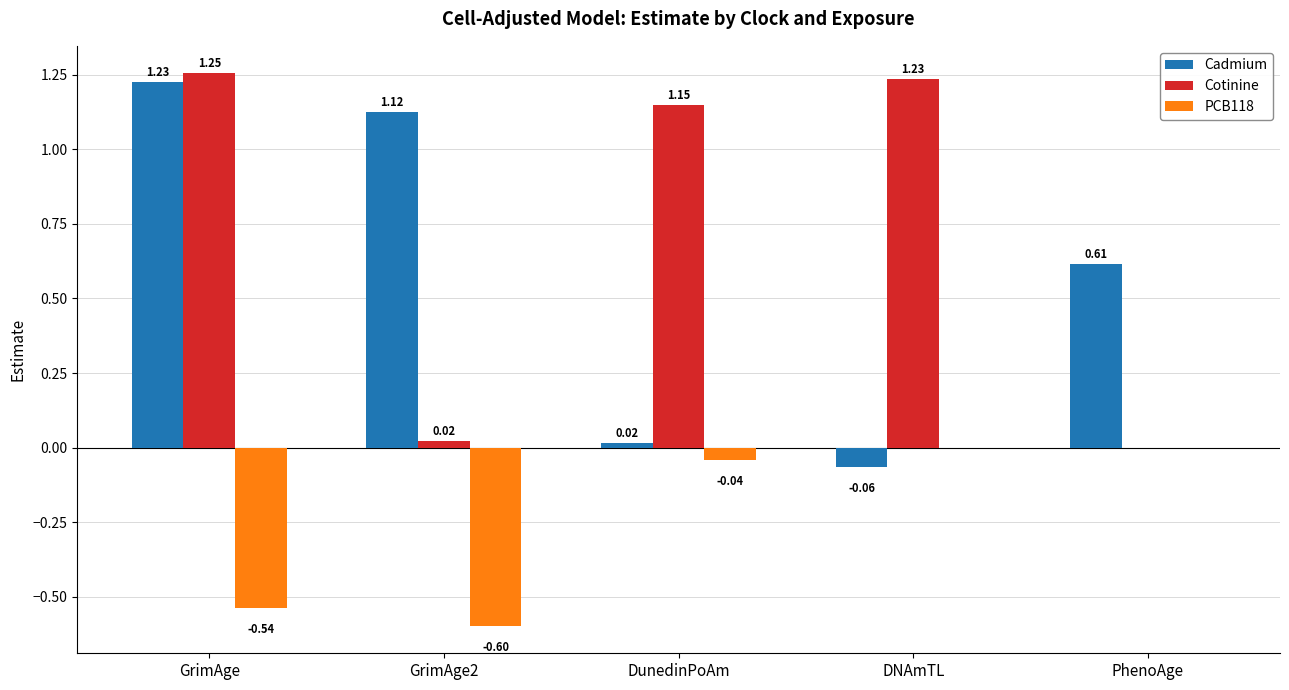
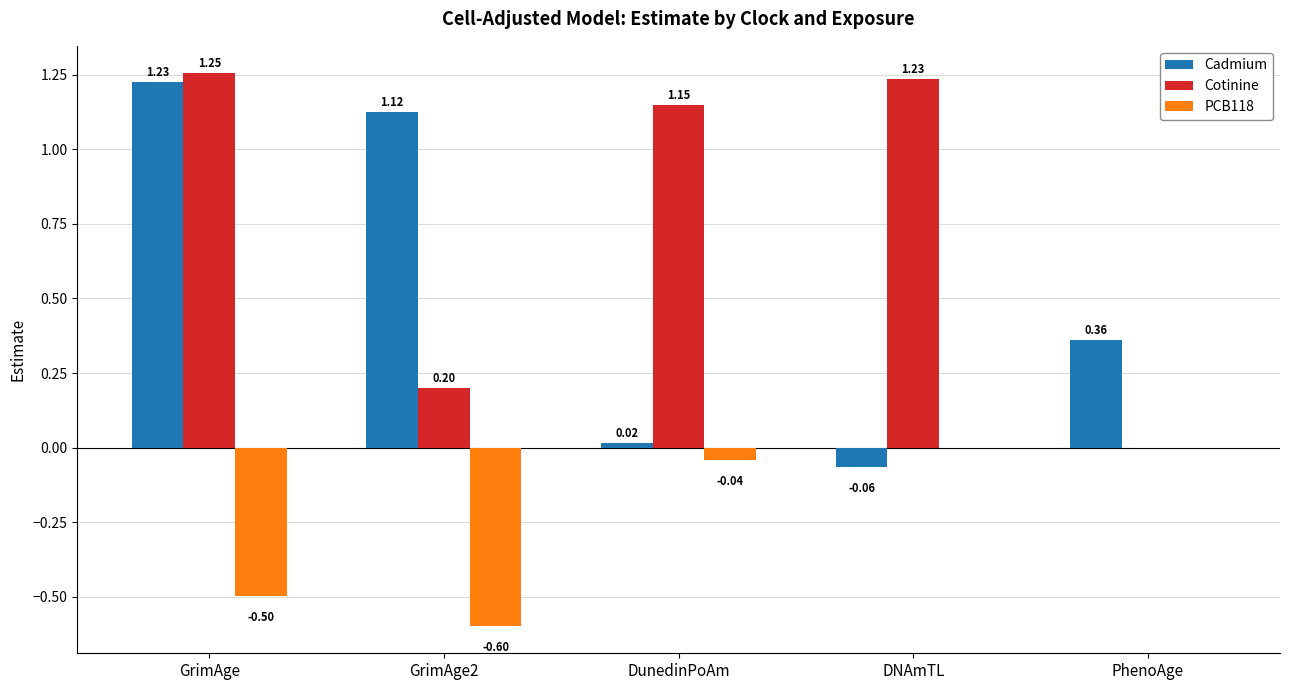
PCB118, GrimAge: -0.54 -> -0.50
Cotinine, GrimAge2: 0.02 -> 0.20
Cadmium, PhenoAge: 0.61 -> 0.36
